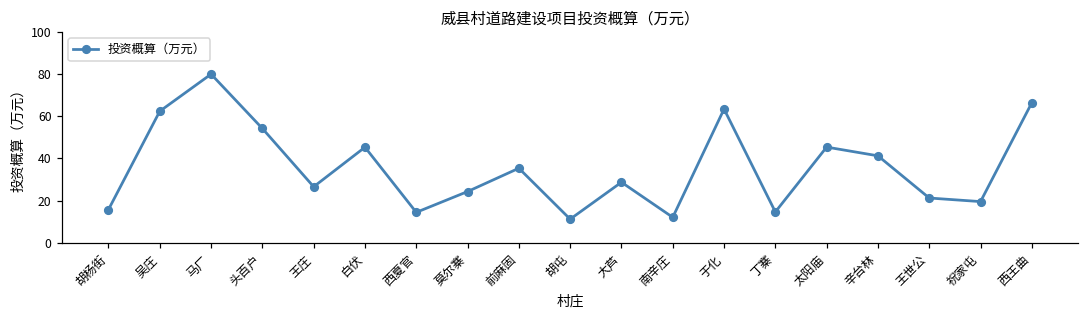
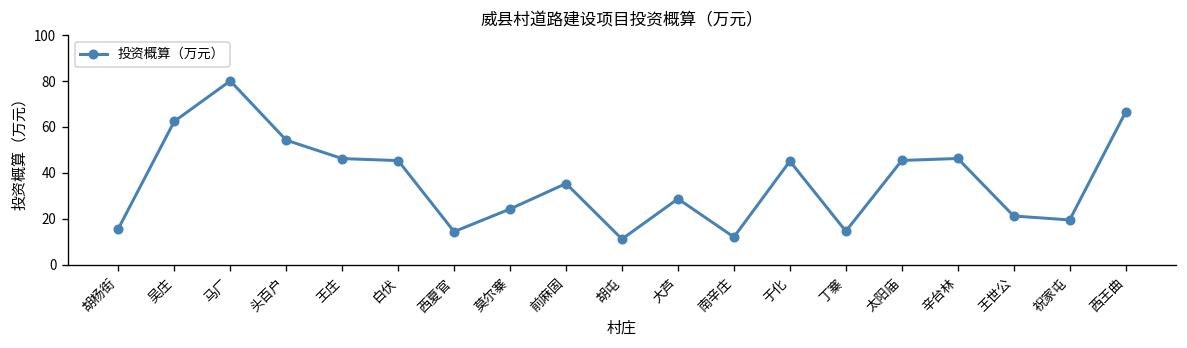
王庄: 27 -> 46
于化: 64 -> 45
辛台林: 41 -> 46
